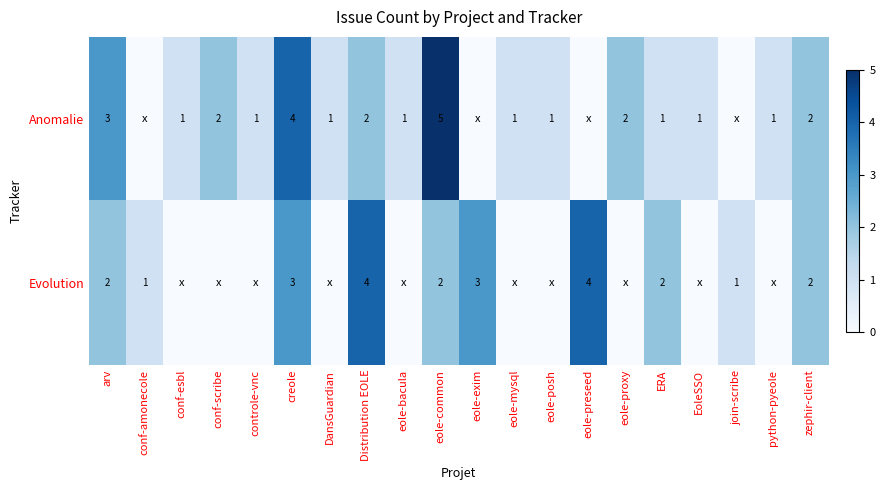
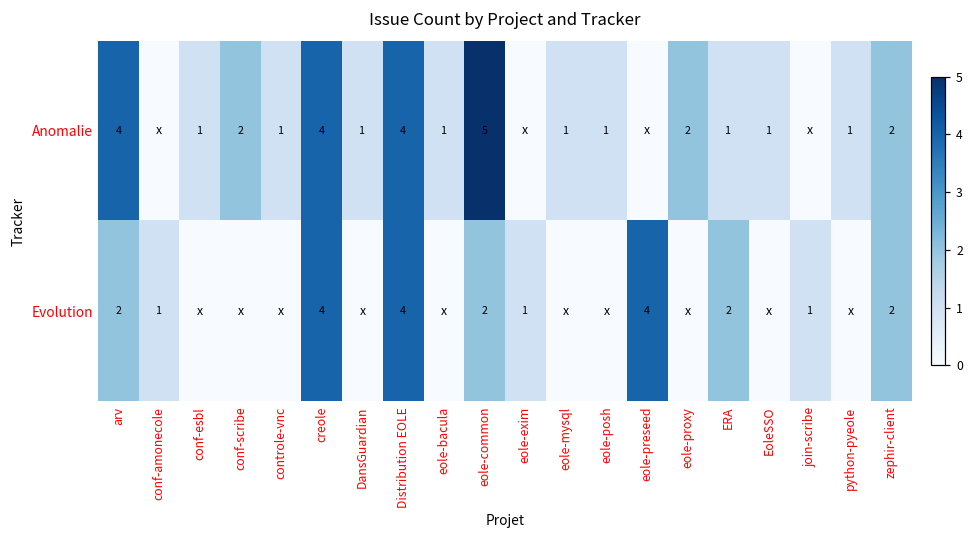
Anomalie, arv: 3 -> 4
Anomalie, Distribution EOLE: 2 -> 4
Evolution, creole: 3 -> 4
Evolution, eole-exim: 3 -> 1
